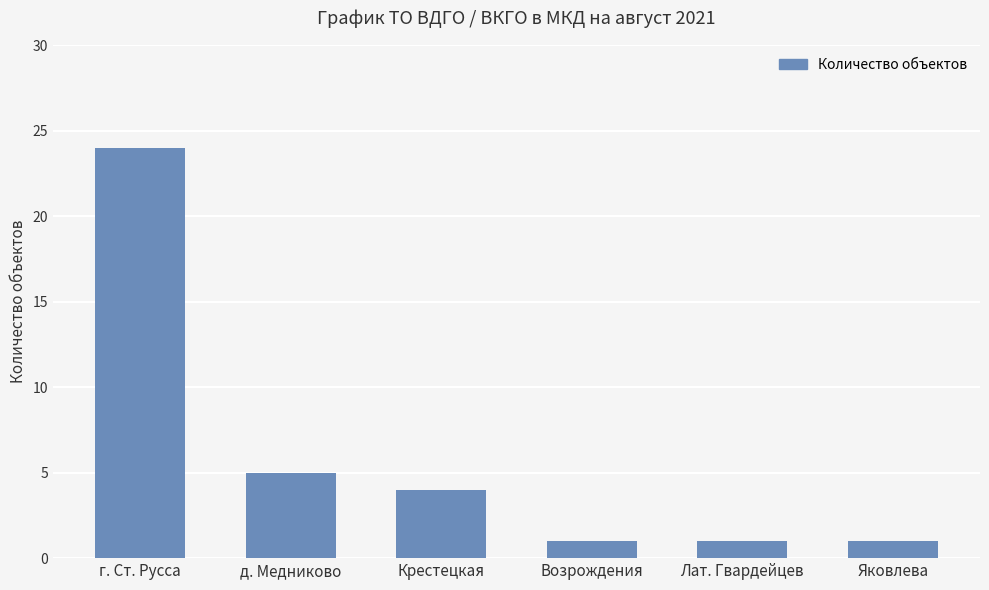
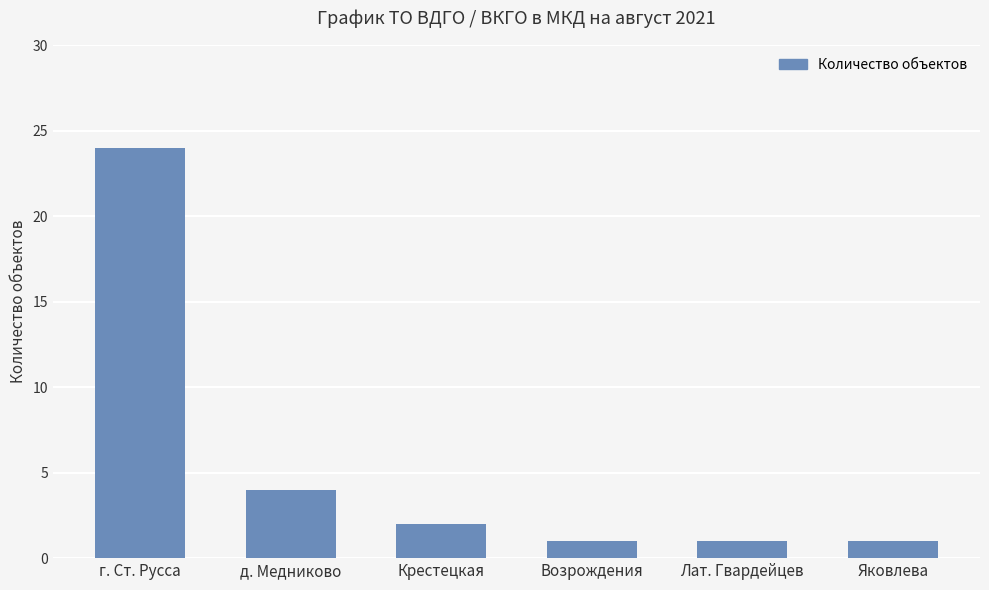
д. Медниково: 5 -> 4
Крестецкая: 4 -> 2
